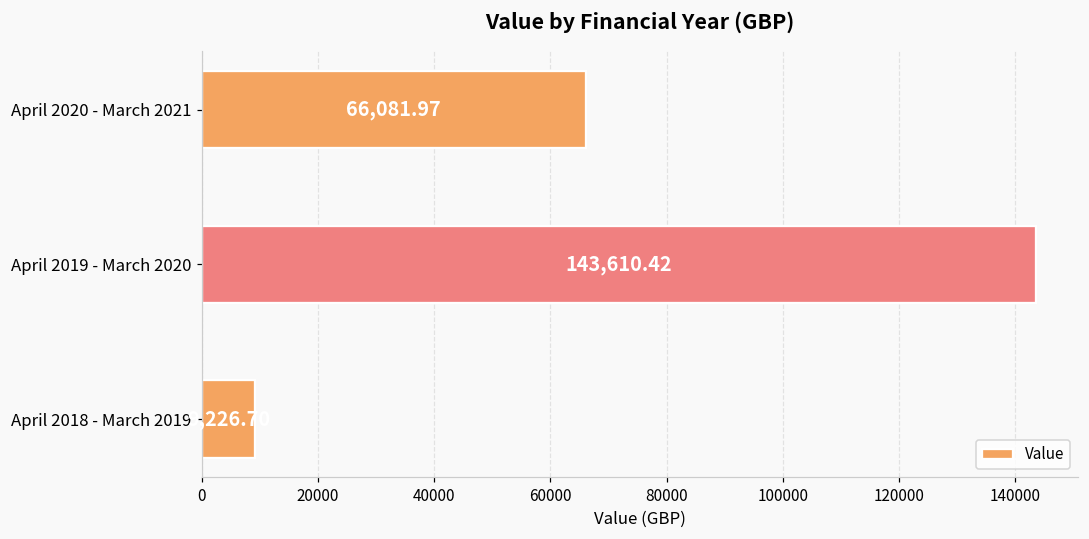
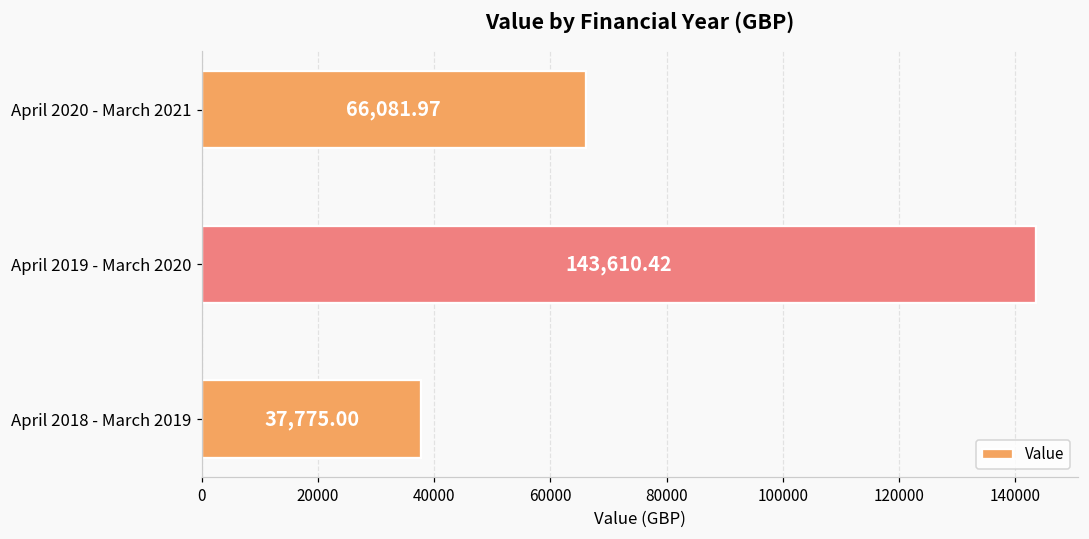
April 2018 - March 2019: 9,226.70 -> 37,775.00
